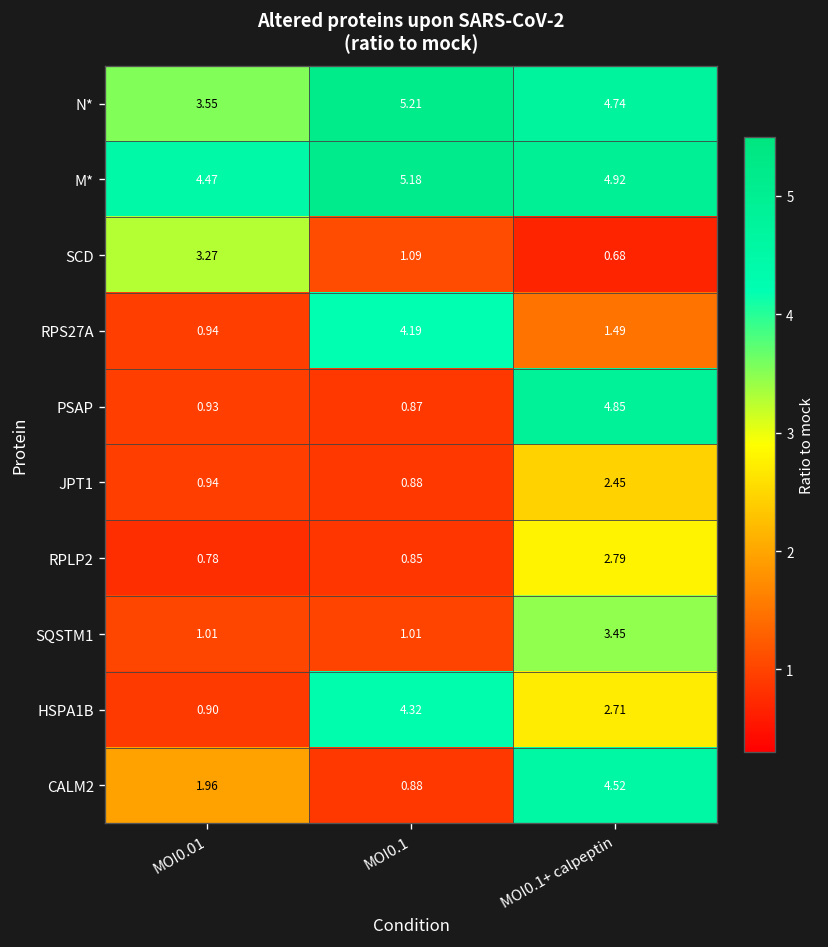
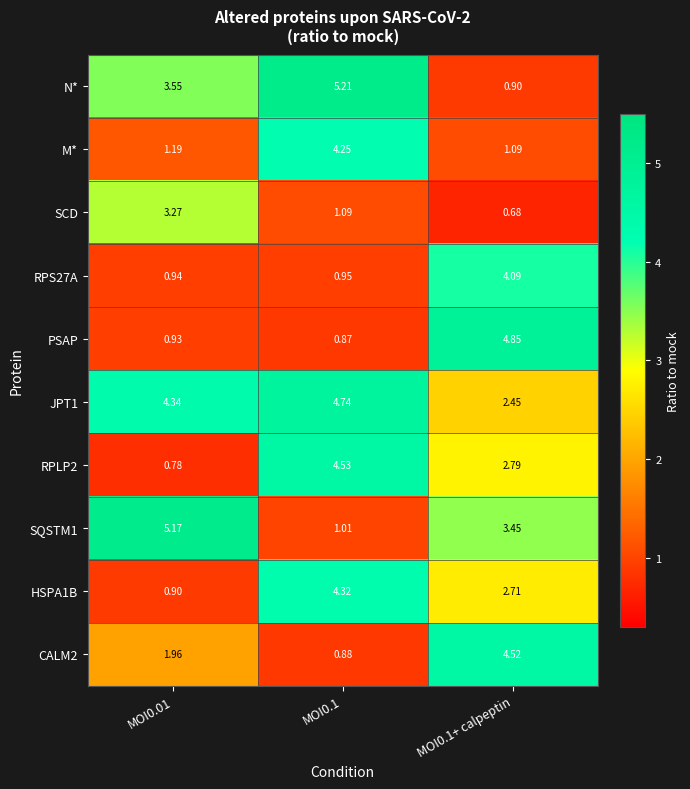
N*, MOI0.1+ calpeptin: 4.74 -> 0.90
M*, MOI0.01: 4.47 -> 1.19
M*, MOI0.1: 5.18 -> 4.25
M*, MOI0.1+ calpeptin: 4.92 -> 1.09
RPS27A, MOI0.1: 4.19 -> 0.95
RPS27A, MOI0.1+ calpeptin: 1.49 -> 4.09
JPT1, MOI0.01: 0.94 -> 4.34
JPT1, MOI0.1: 0.88 -> 4.74
RPLP2, MOI0.1: 0.85 -> 4.53
SQSTM1, MOI0.01: 1.01 -> 5.17
